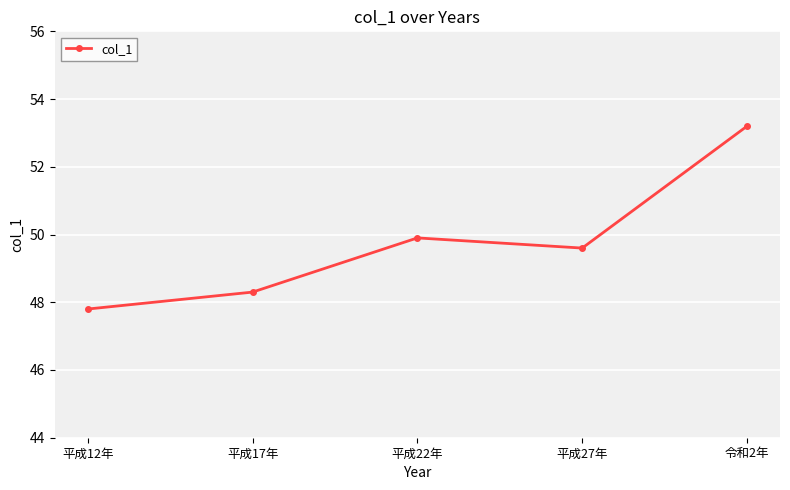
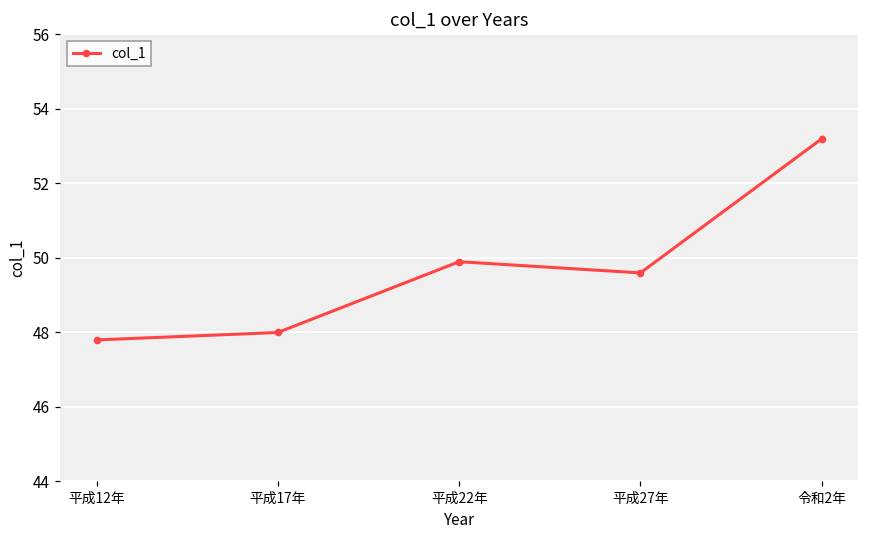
平成17年: 48.3 -> 48.0
